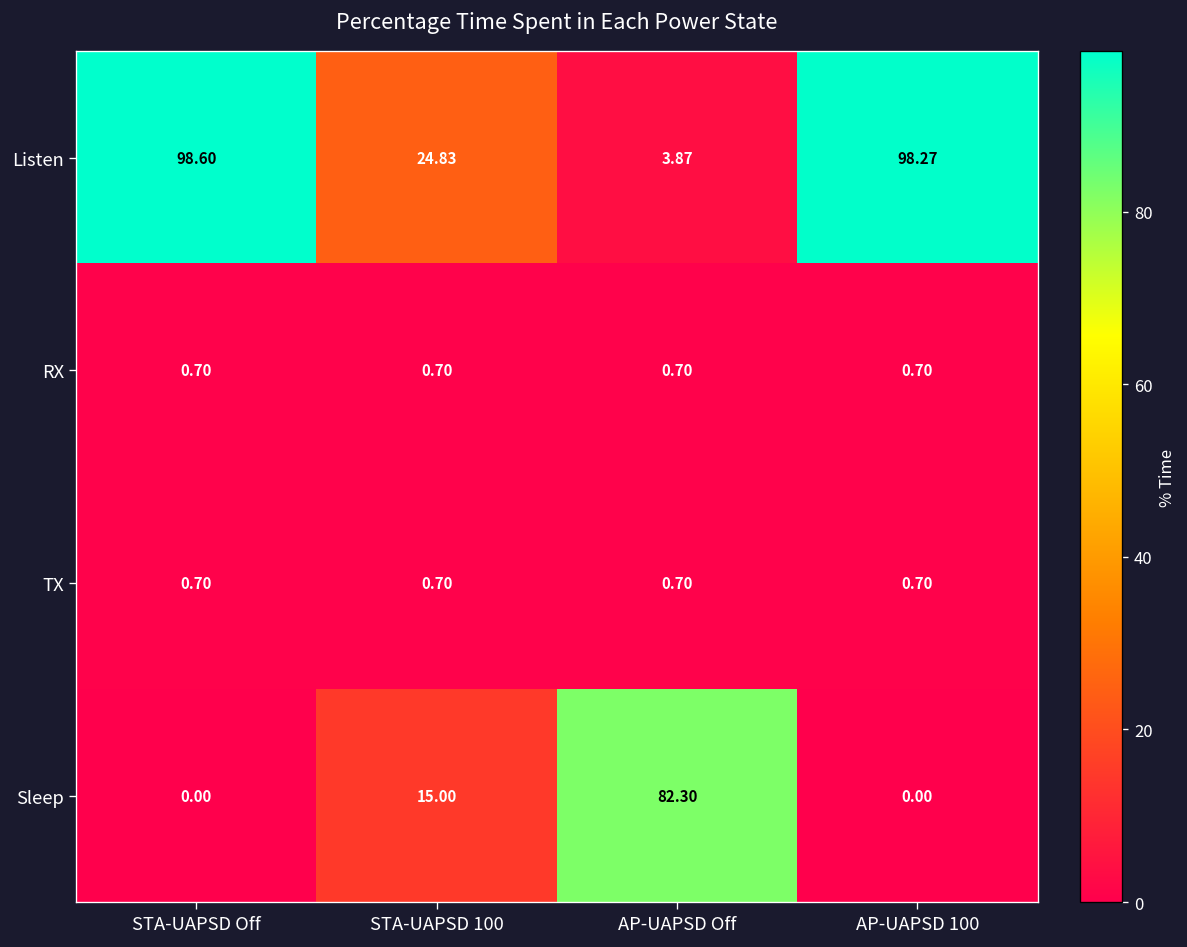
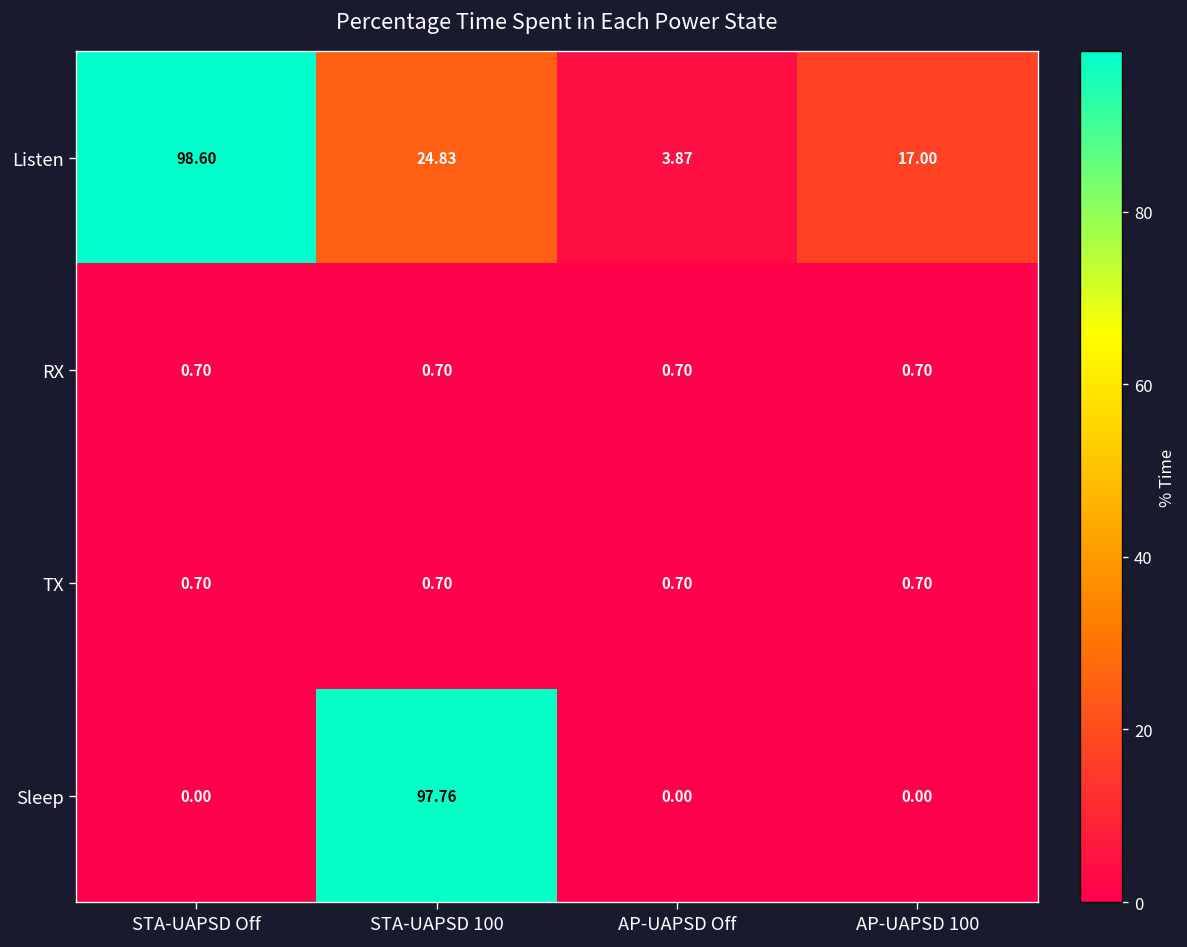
Listen, AP-UAPSD 100: 98.27 -> 17.00
Sleep, STA-UAPSD 100: 15.00 -> 97.76
Sleep, AP-UAPSD Off: 82.30 -> 0.00
